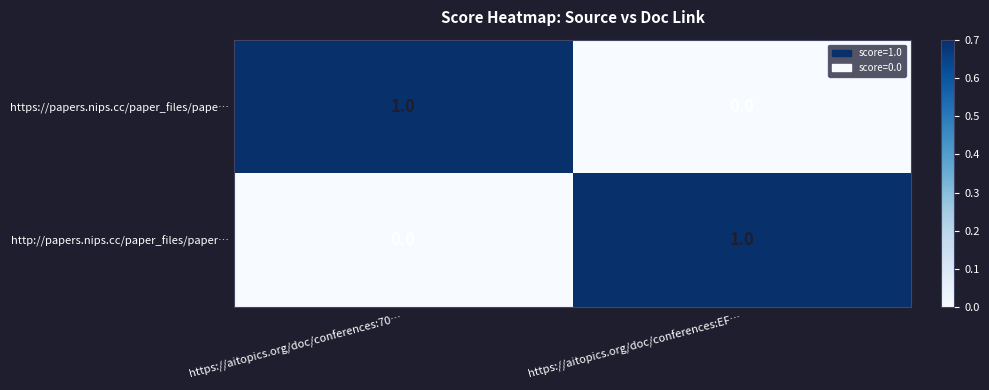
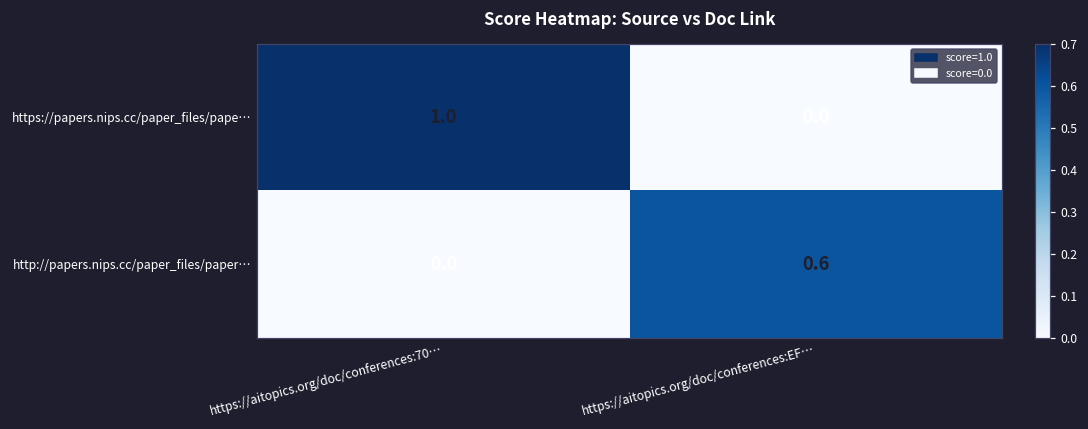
http://papers.nips.cc/paper_files/paper…, https://aitopics.org/doc/conferences:EF…: 1.0 -> 0.6
